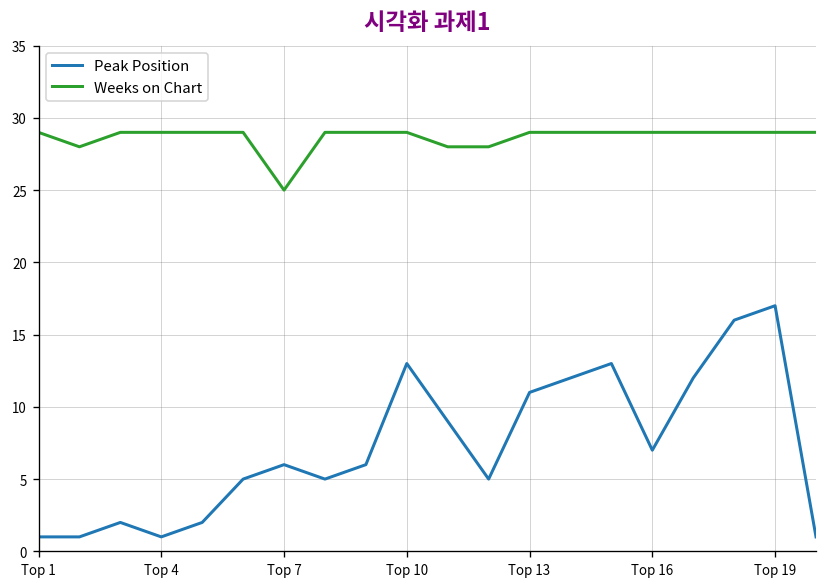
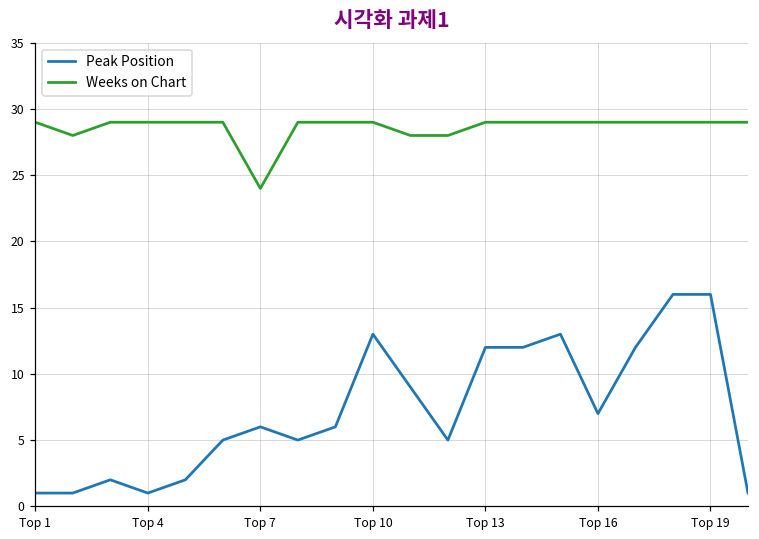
Weeks on Chart, Top 7: 25 -> 24
Peak Position, Top 13: 11 -> 12
Peak Position, Top 19: 17 -> 16
